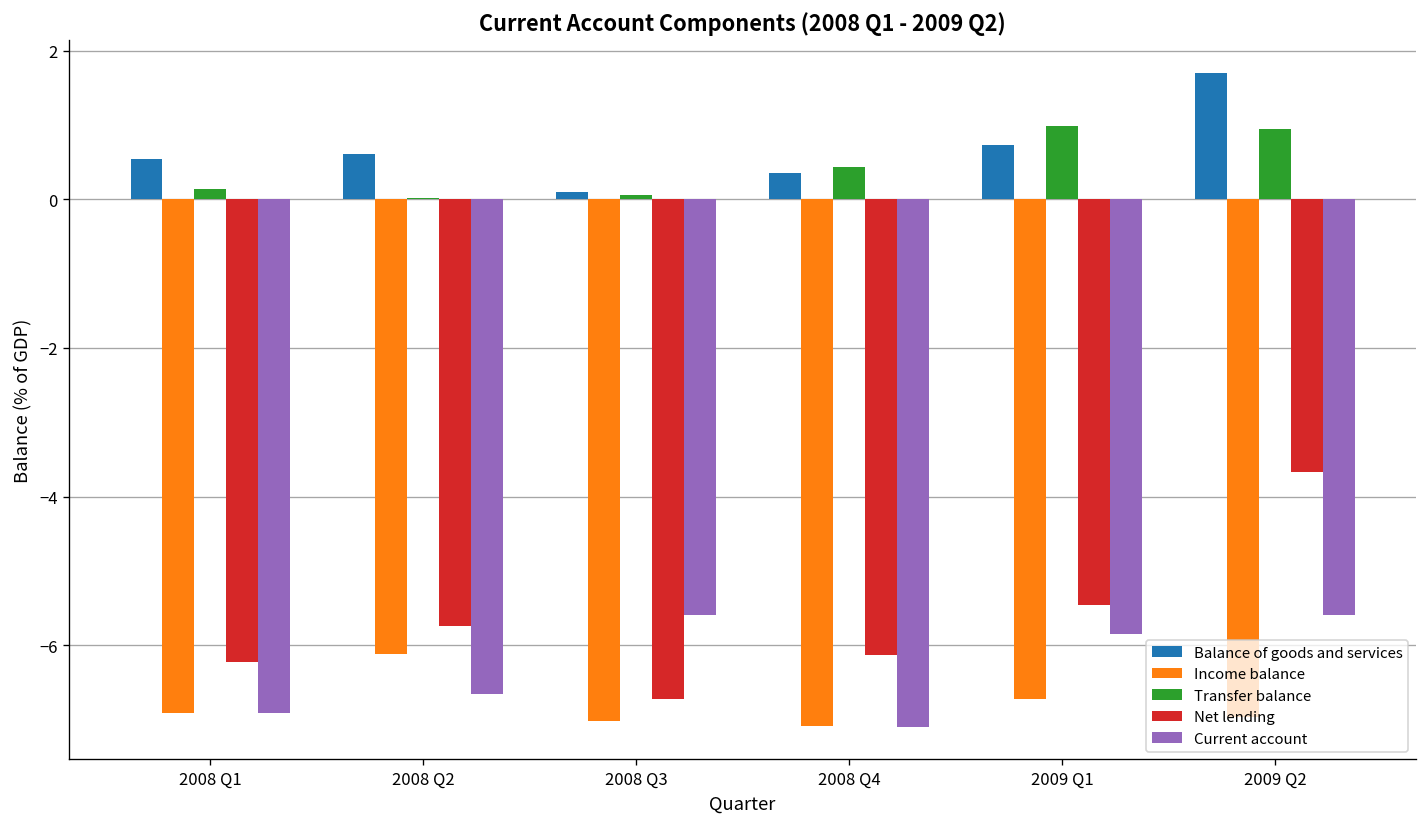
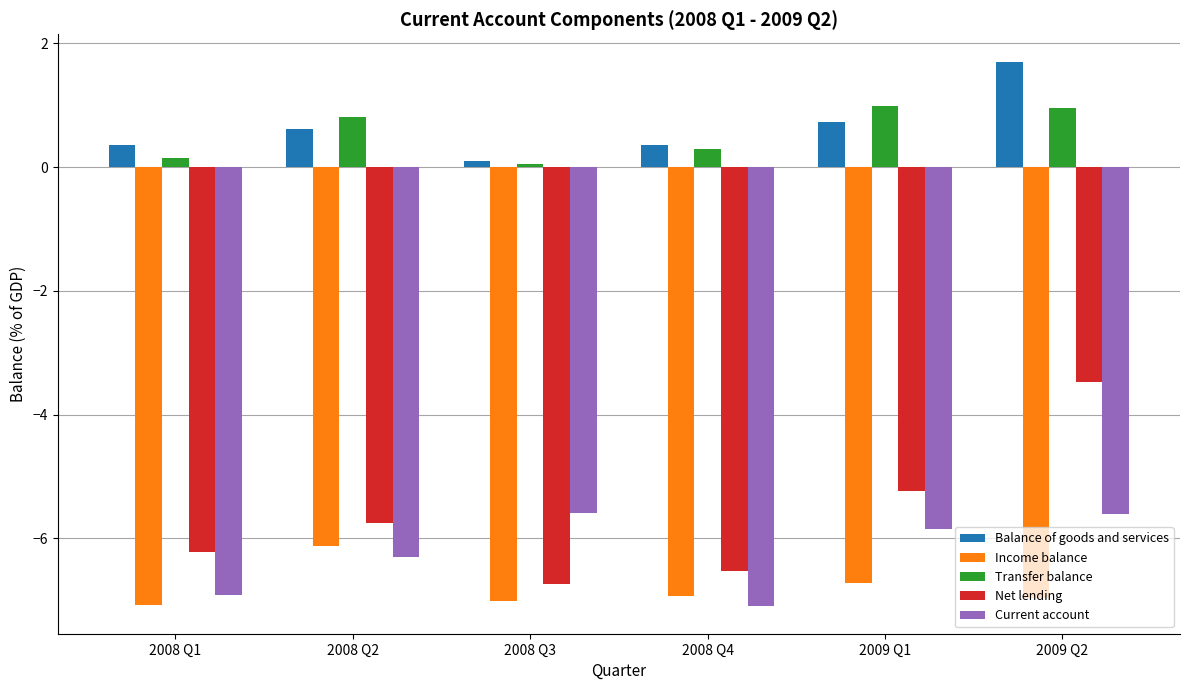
Balance of goods and services, 2008 Q1: 0.5 -> 0.4
Income balance, 2008 Q1: -6.9 -> -7.1
Transfer balance, 2008 Q2: 0.0 -> 0.8
Current account, 2008 Q2: -6.7 -> -6.3
Income balance, 2008 Q4: -7.1 -> -6.9
Transfer balance, 2008 Q4: 0.4 -> 0.3
Net lending, 2008 Q4: -6.1 -> -6.5
Net lending, 2009 Q1: -5.5 -> -5.2
Net lending, 2009 Q2: -3.7 -> -3.5
